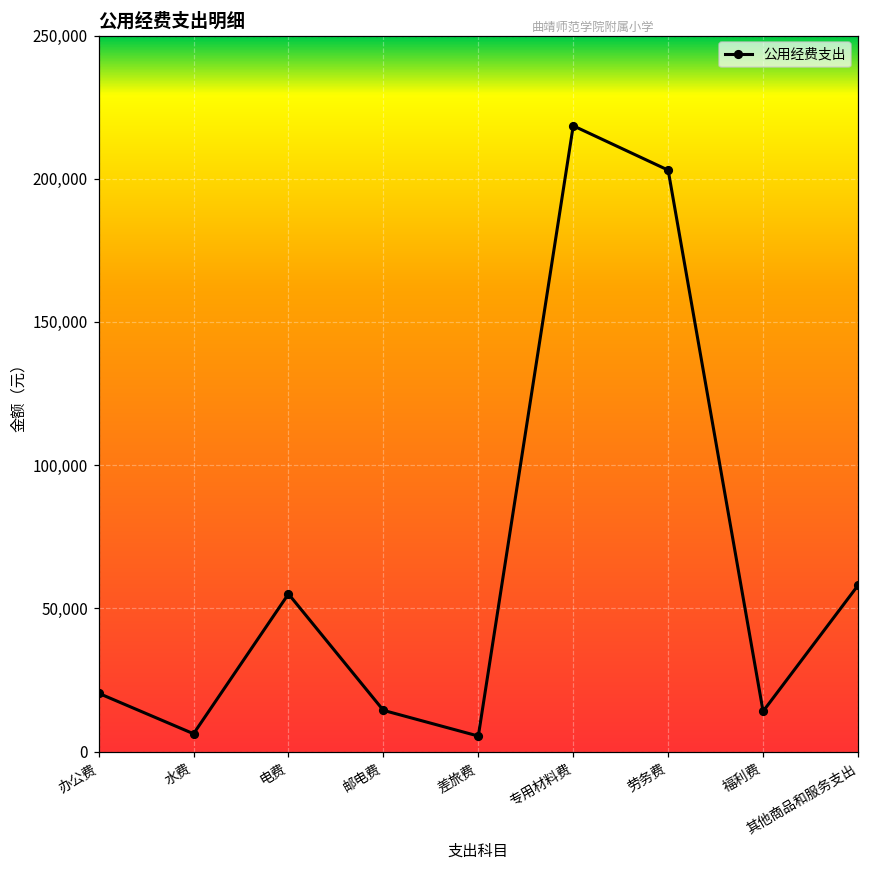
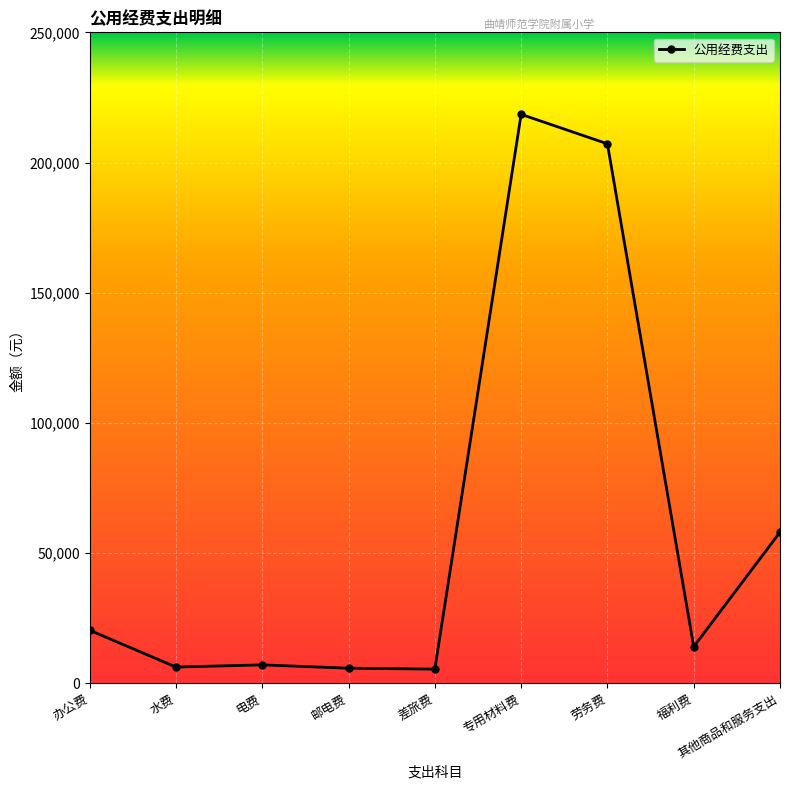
电费: 55,000 -> 7,000
邮电费: 14,000 -> 6,000
劳务费: 203,000 -> 207,000
